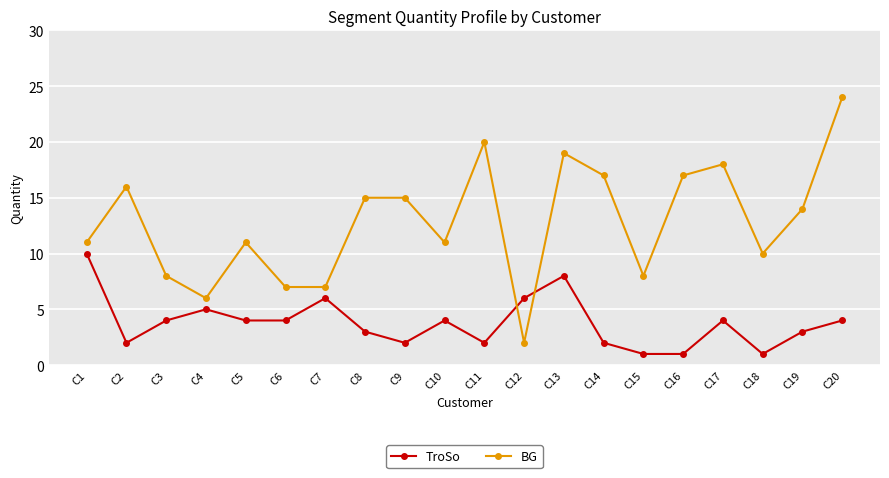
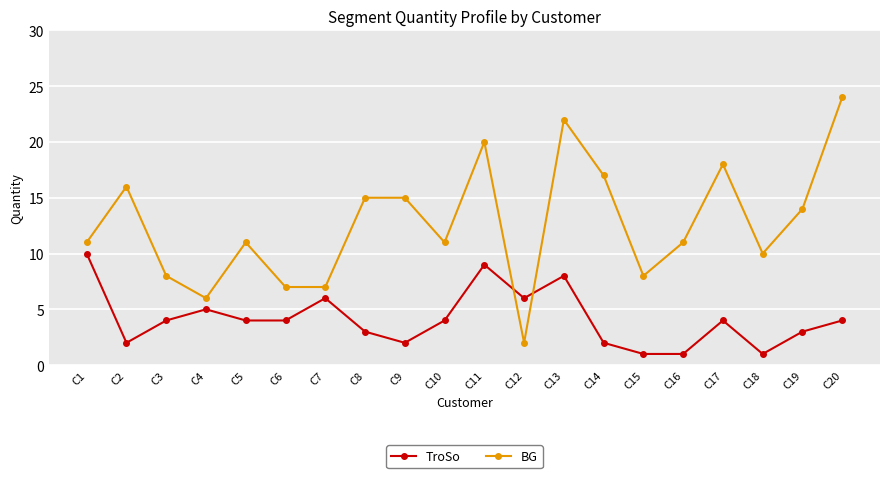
TroSo, C11: 2 -> 9
BG, C13: 19 -> 22
BG, C16: 17 -> 11
